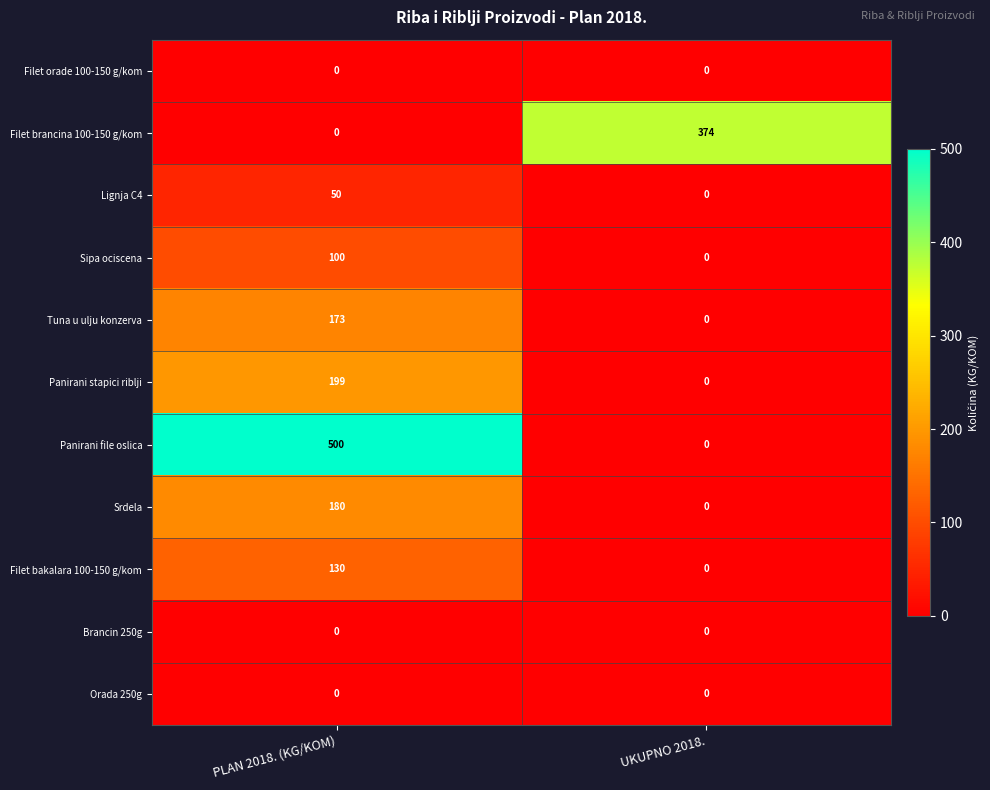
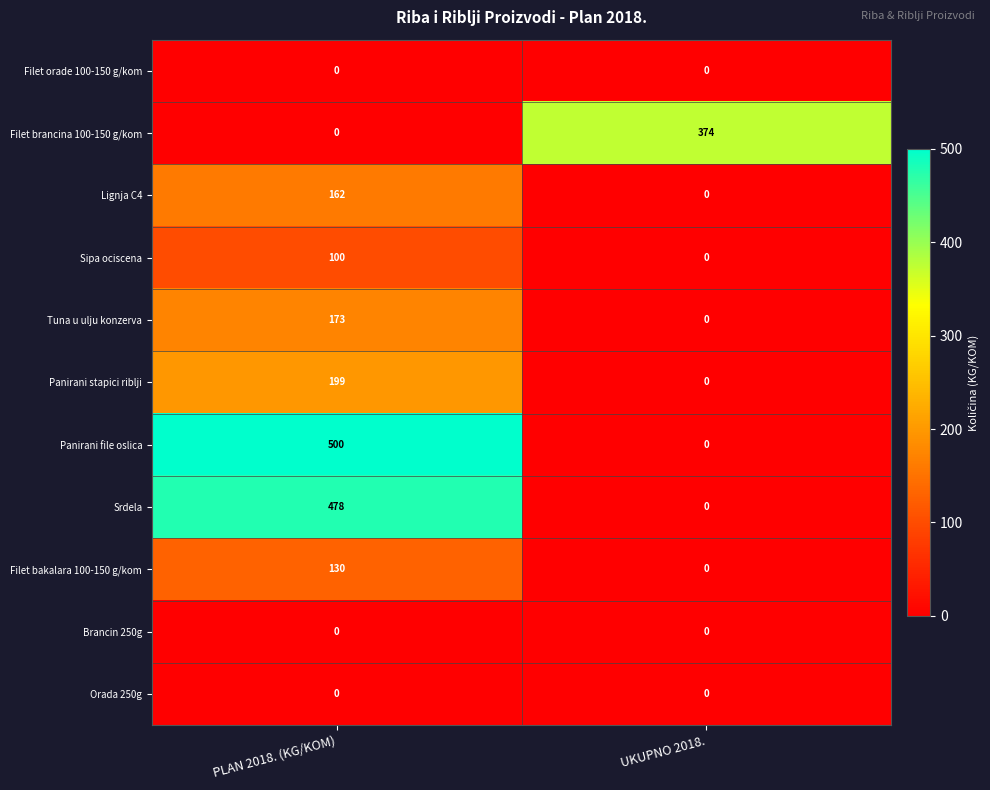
Lignja C4, PLAN 2018. (KG/KOM): 50 -> 162
Srdela, PLAN 2018. (KG/KOM): 180 -> 478
